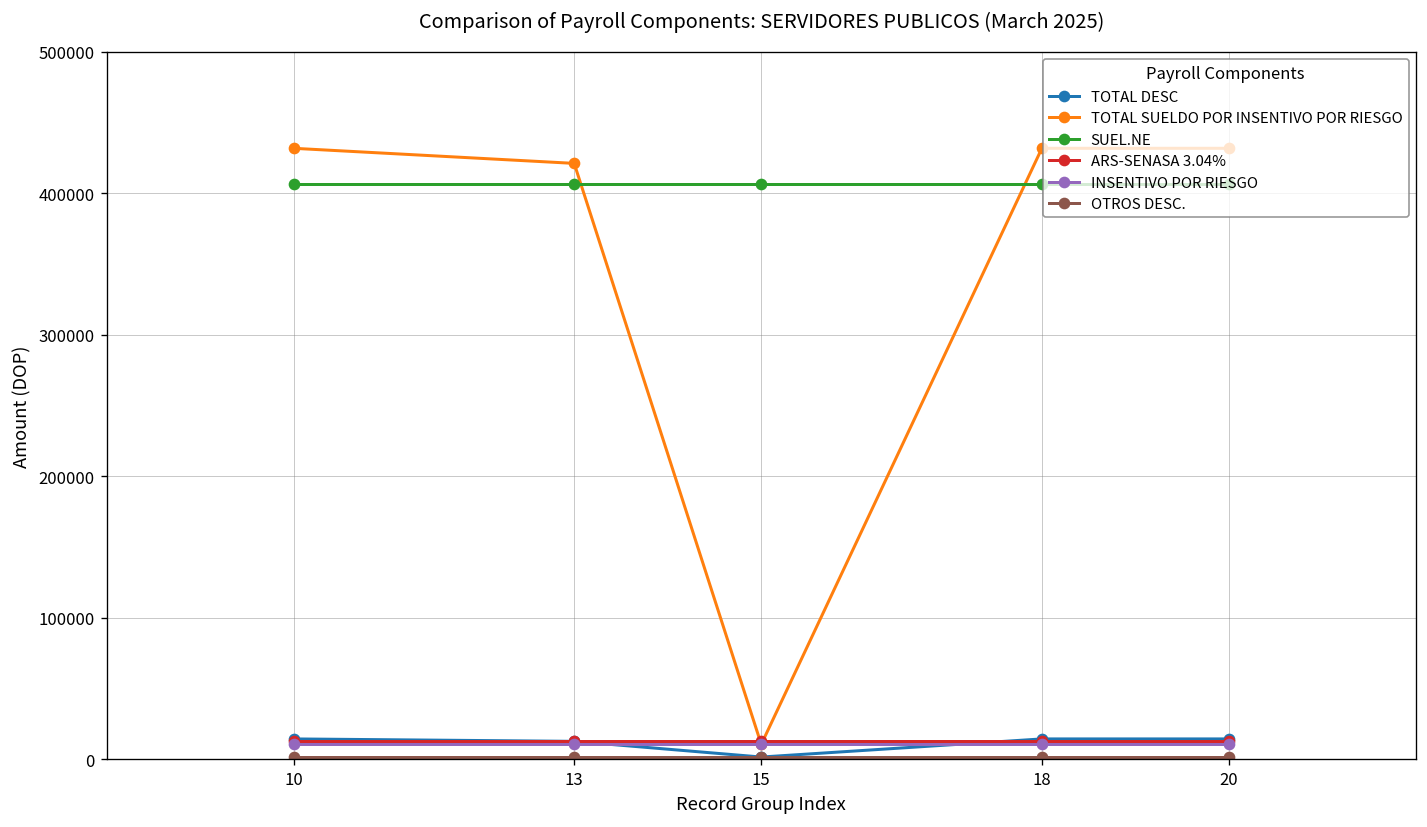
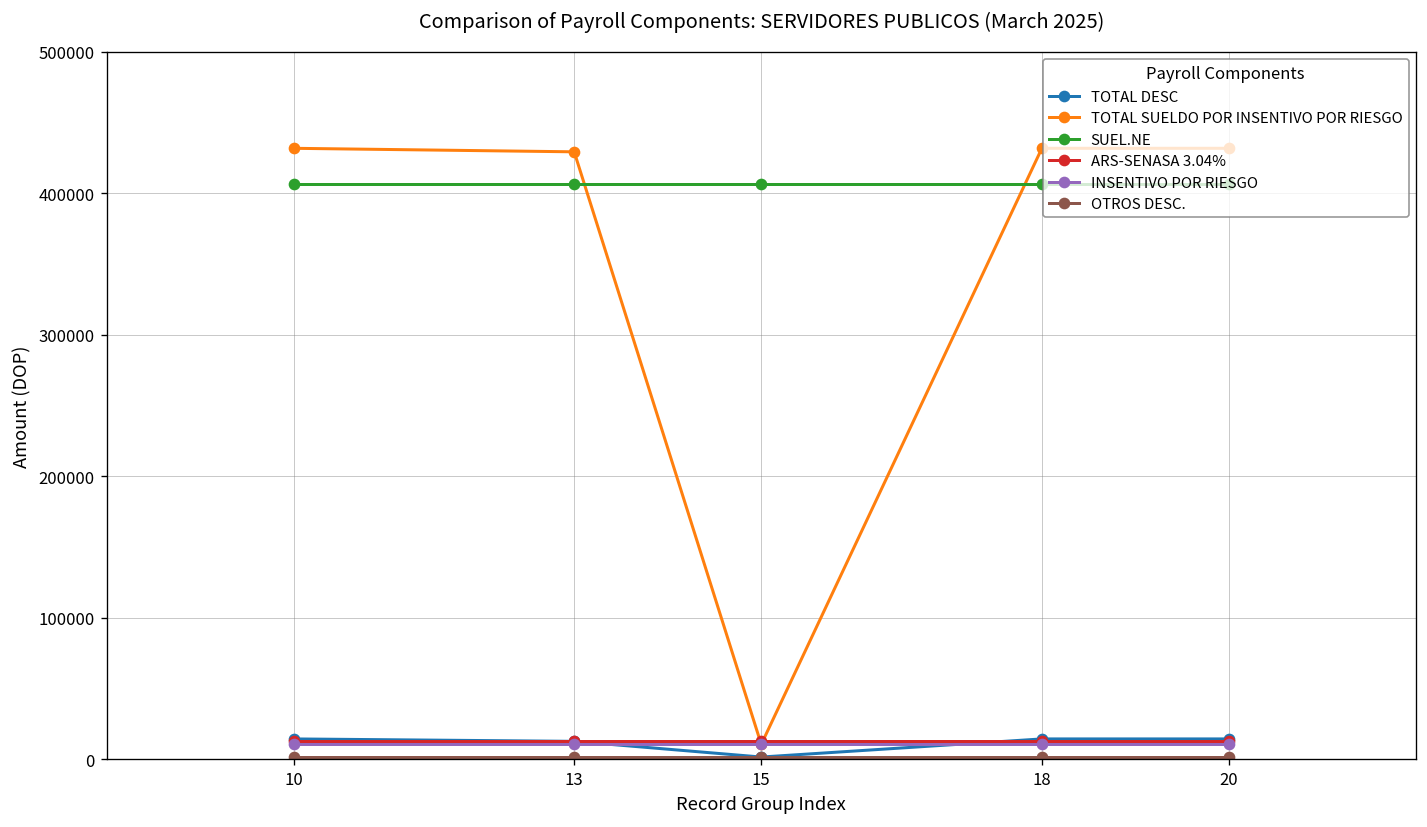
TOTAL SUELDO POR INSENTIVO POR RIESGO, 13: 421000 -> 429000
